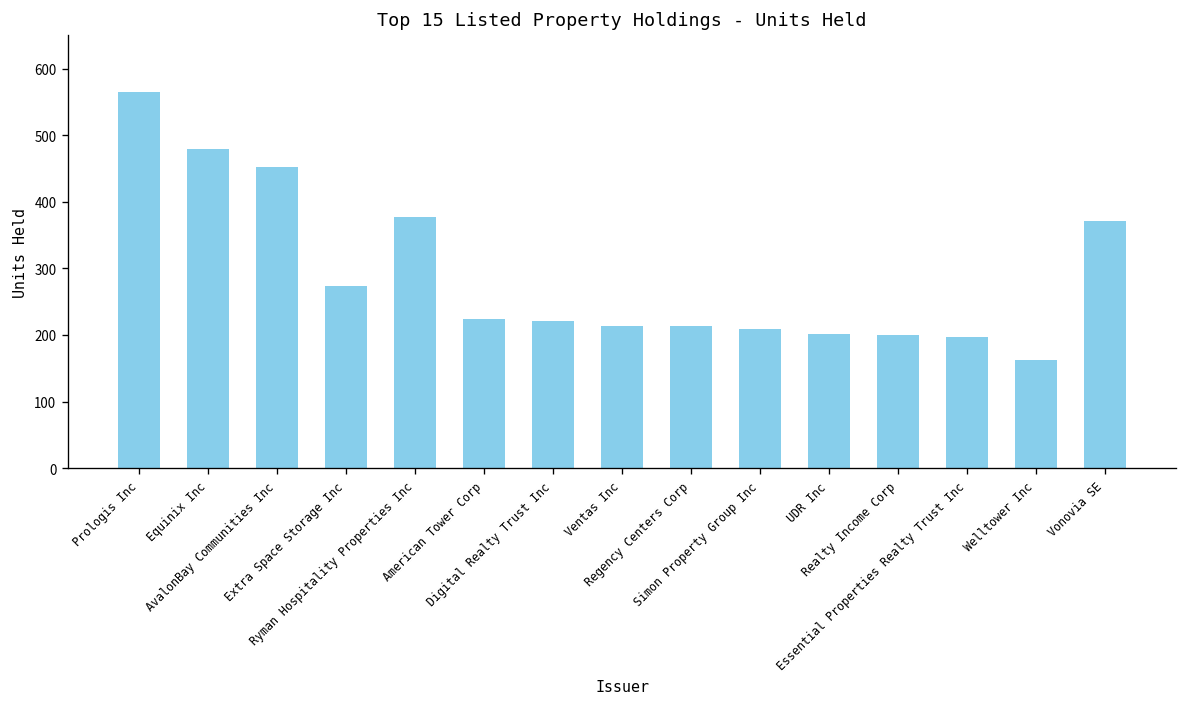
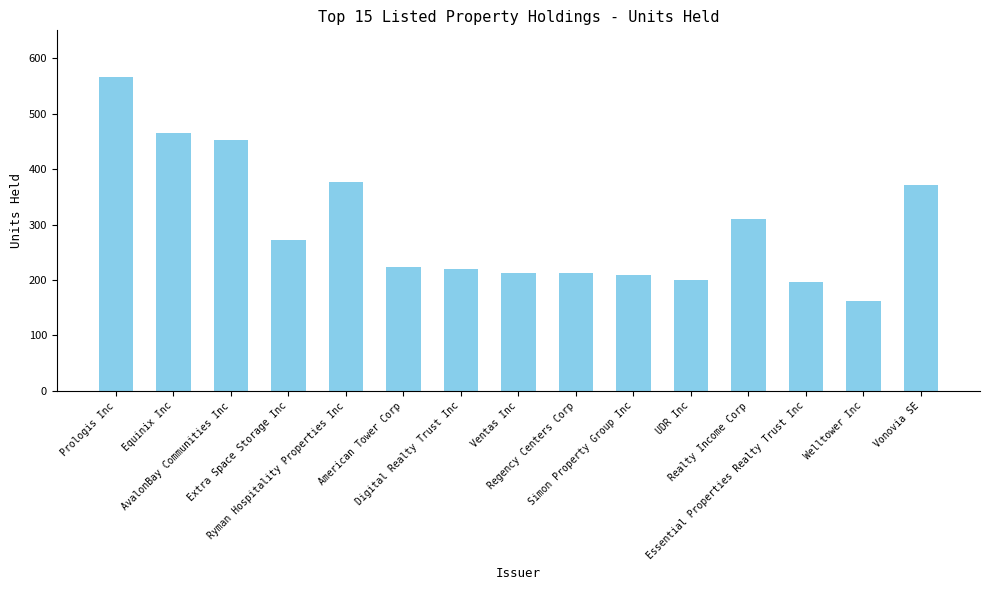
Equinix Inc: 480 -> 460
Realty Income Corp: 200 -> 310
